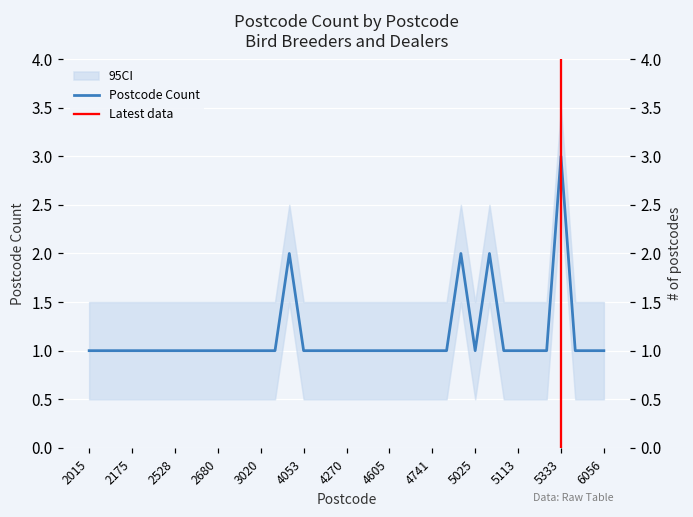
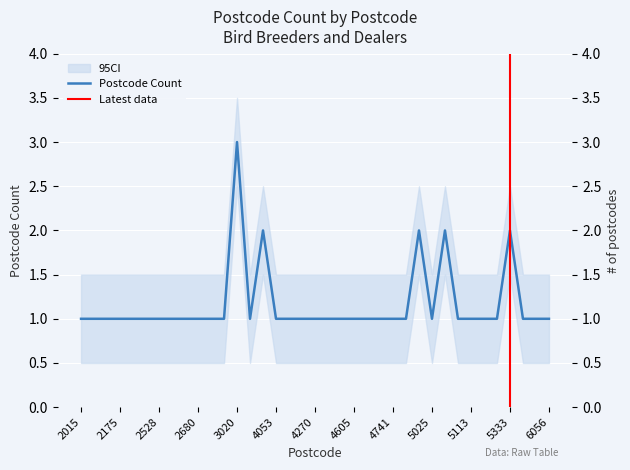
Postcode Count, 3020: 1 -> 3
Postcode Count, 5333: 3 -> 2
